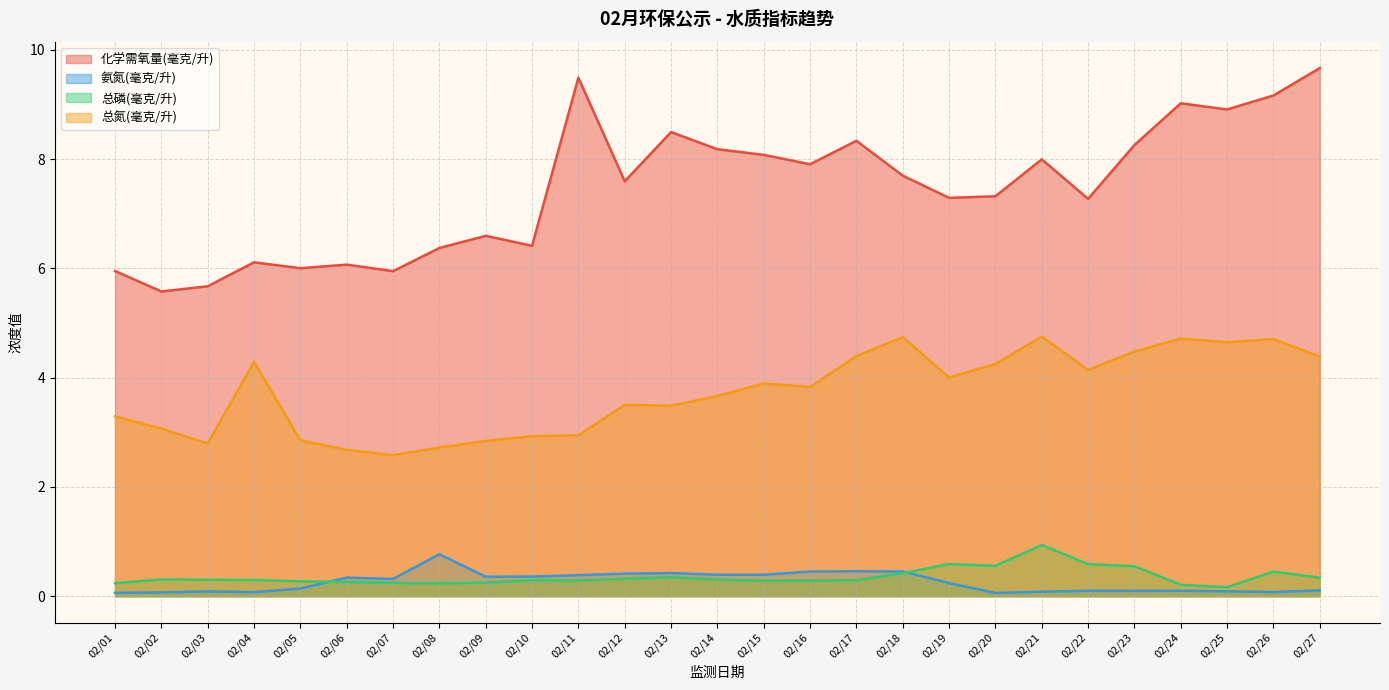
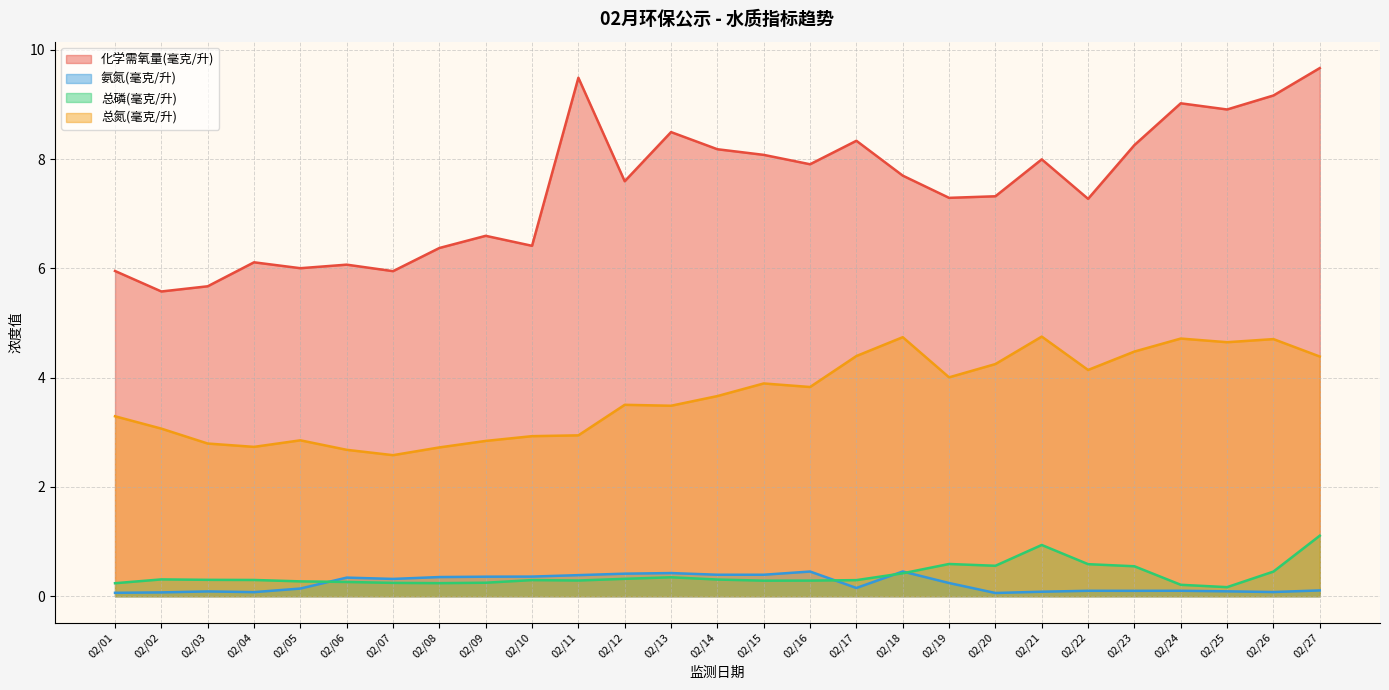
总氮(毫克/升), 02/04: 4.3 -> 2.7
氨氮(毫克/升), 02/08: 0.8 -> 0.4
氨氮(毫克/升), 02/17: 0.5 -> 0.2
总磷(毫克/升), 02/27: 0.3 -> 1.1
